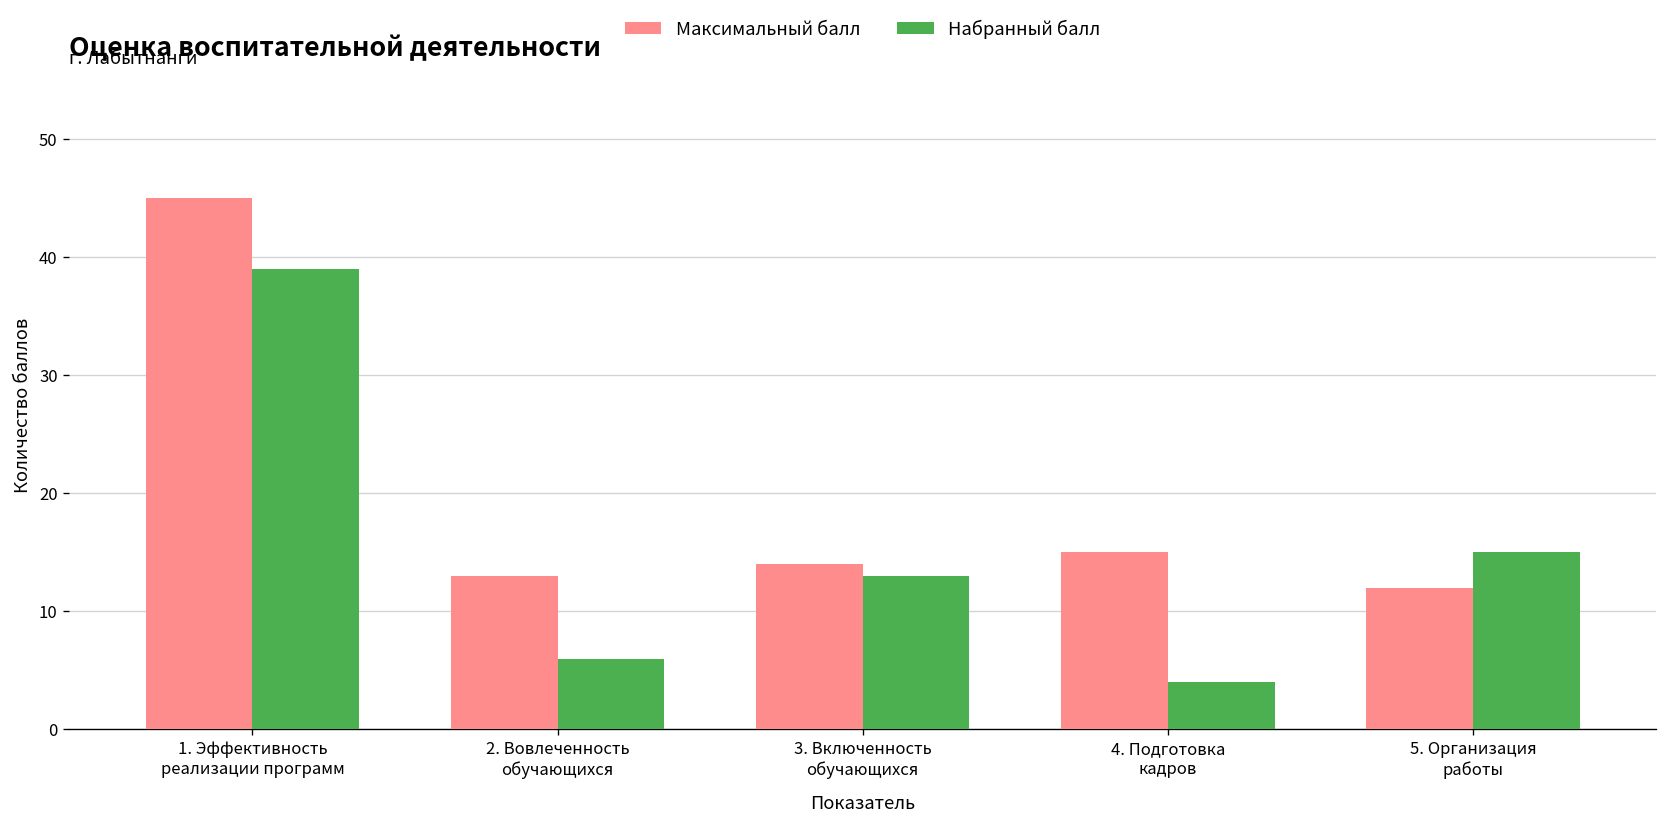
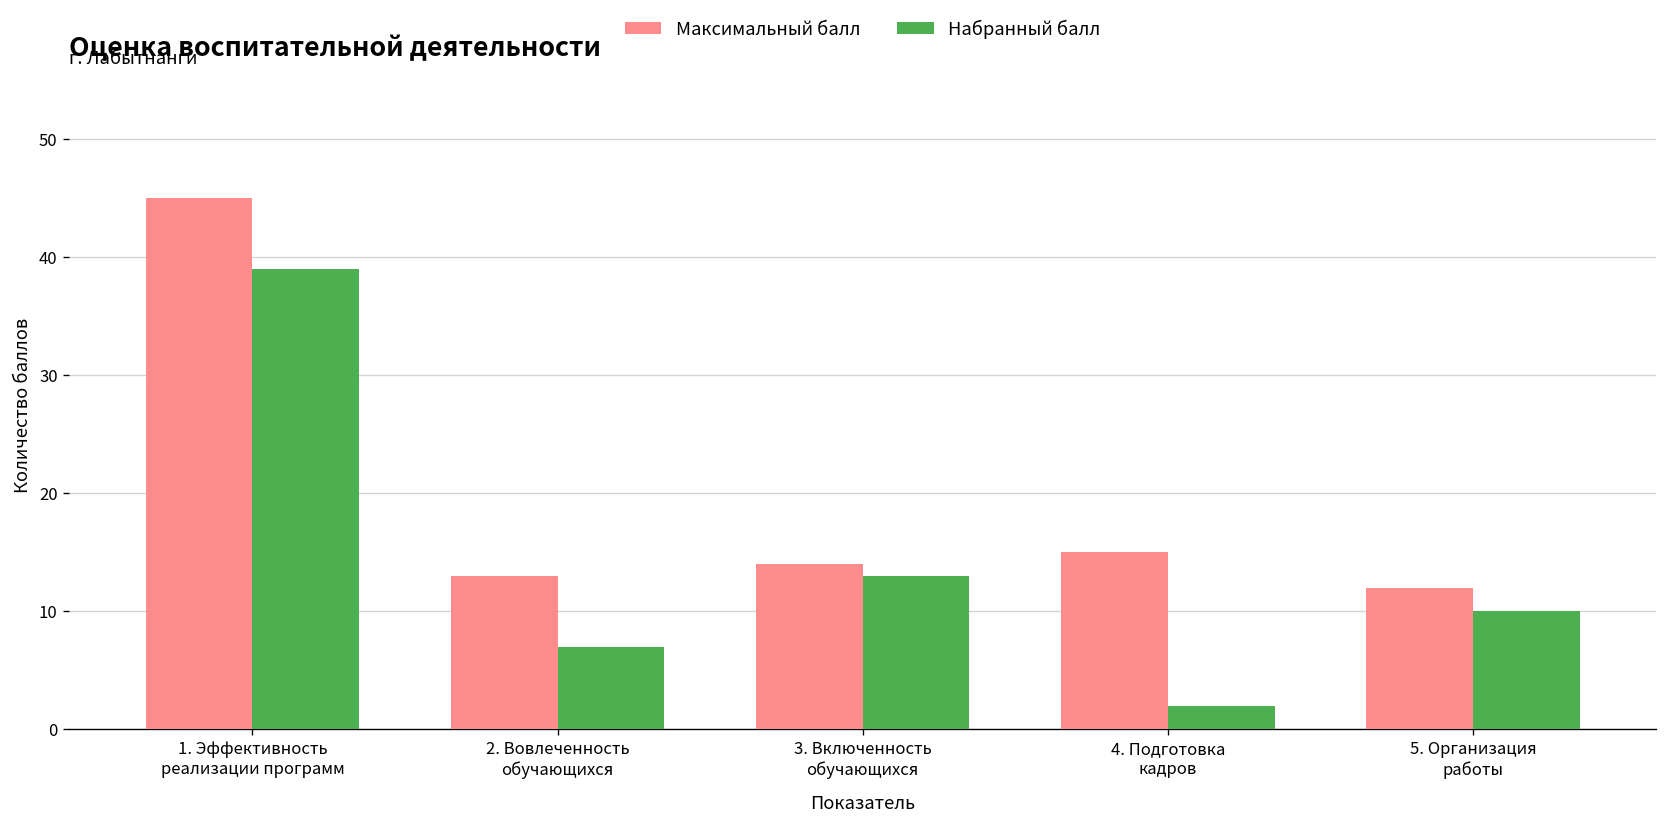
Набранный балл, 2. Вовлеченность обучающихся: 6 -> 7
Набранный балл, 4. Подготовка кадров: 4 -> 2
Набранный балл, 5. Организация работы: 15 -> 10
